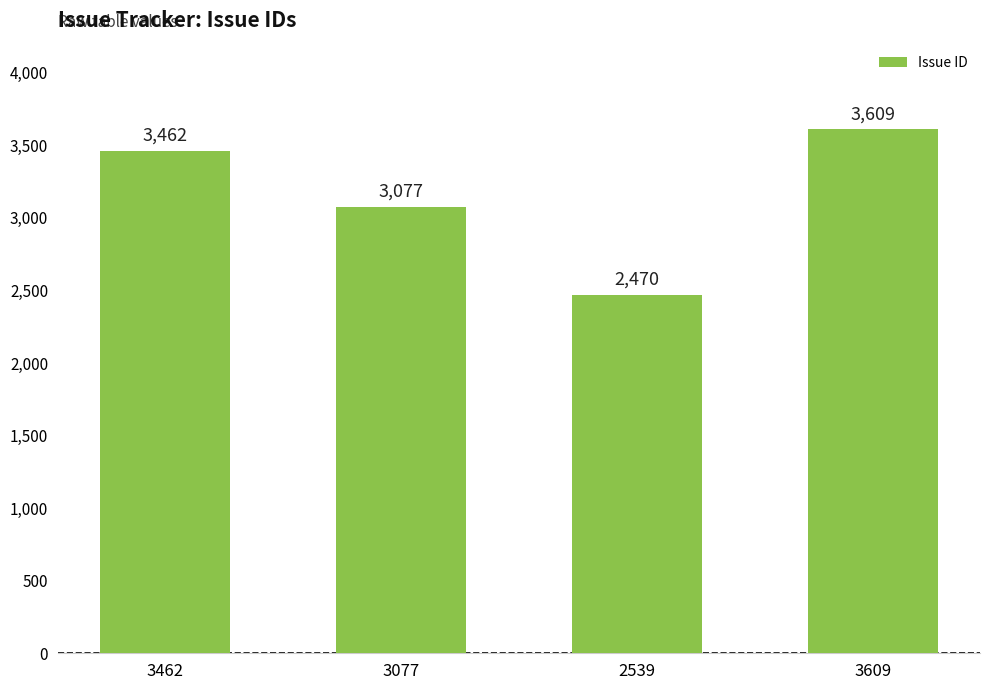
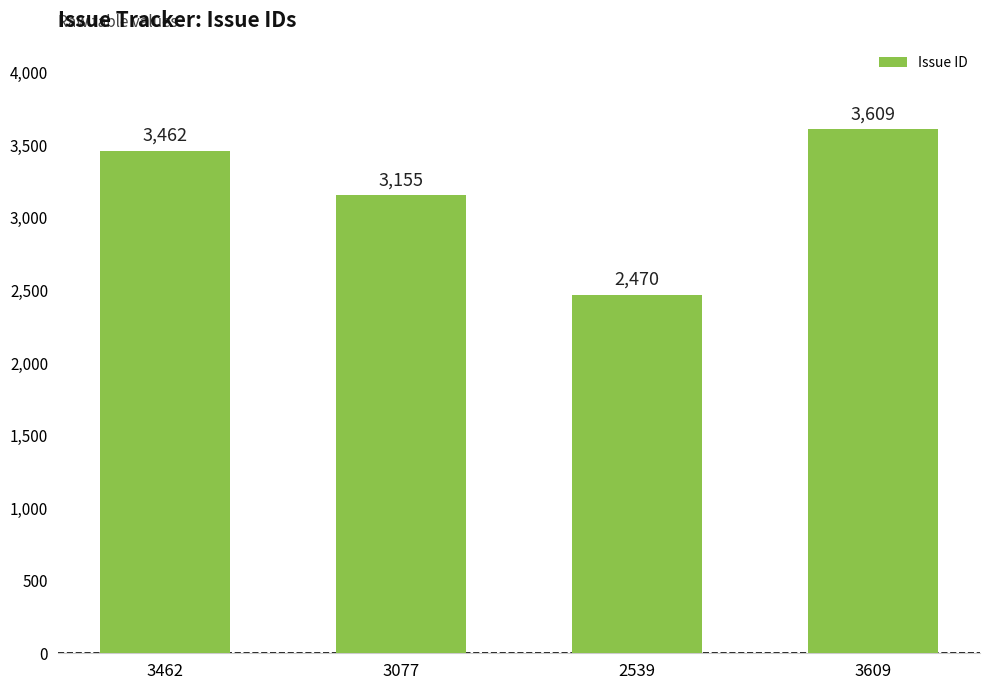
3077: 3,077 -> 3,155
